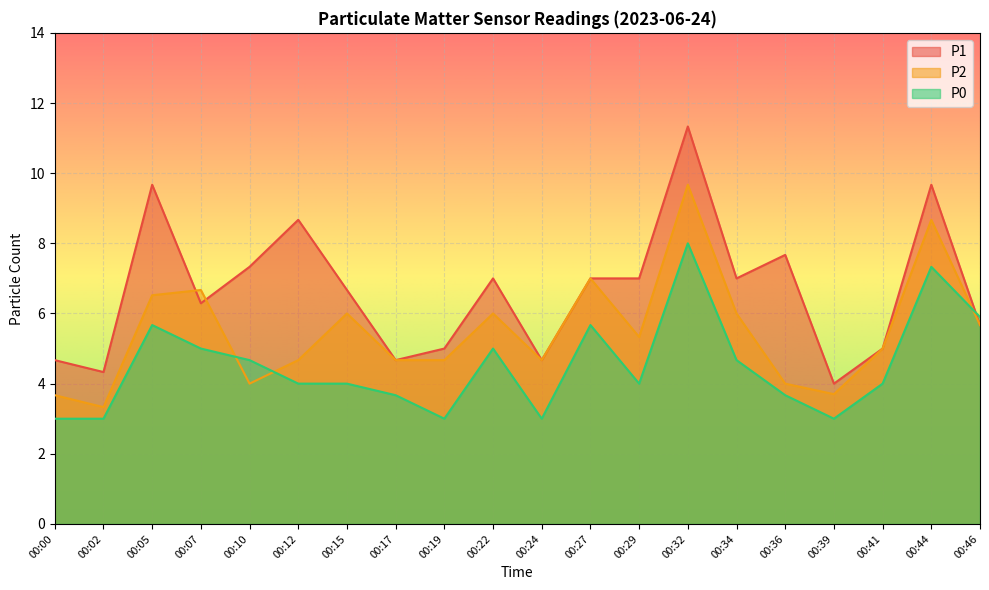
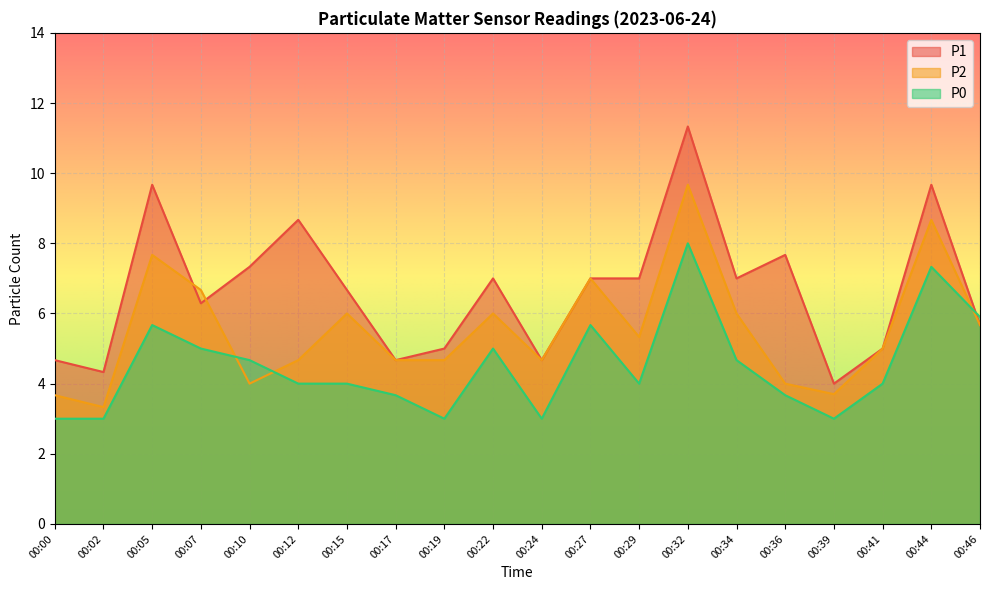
P2, 00:05: 6.5 -> 7.7
